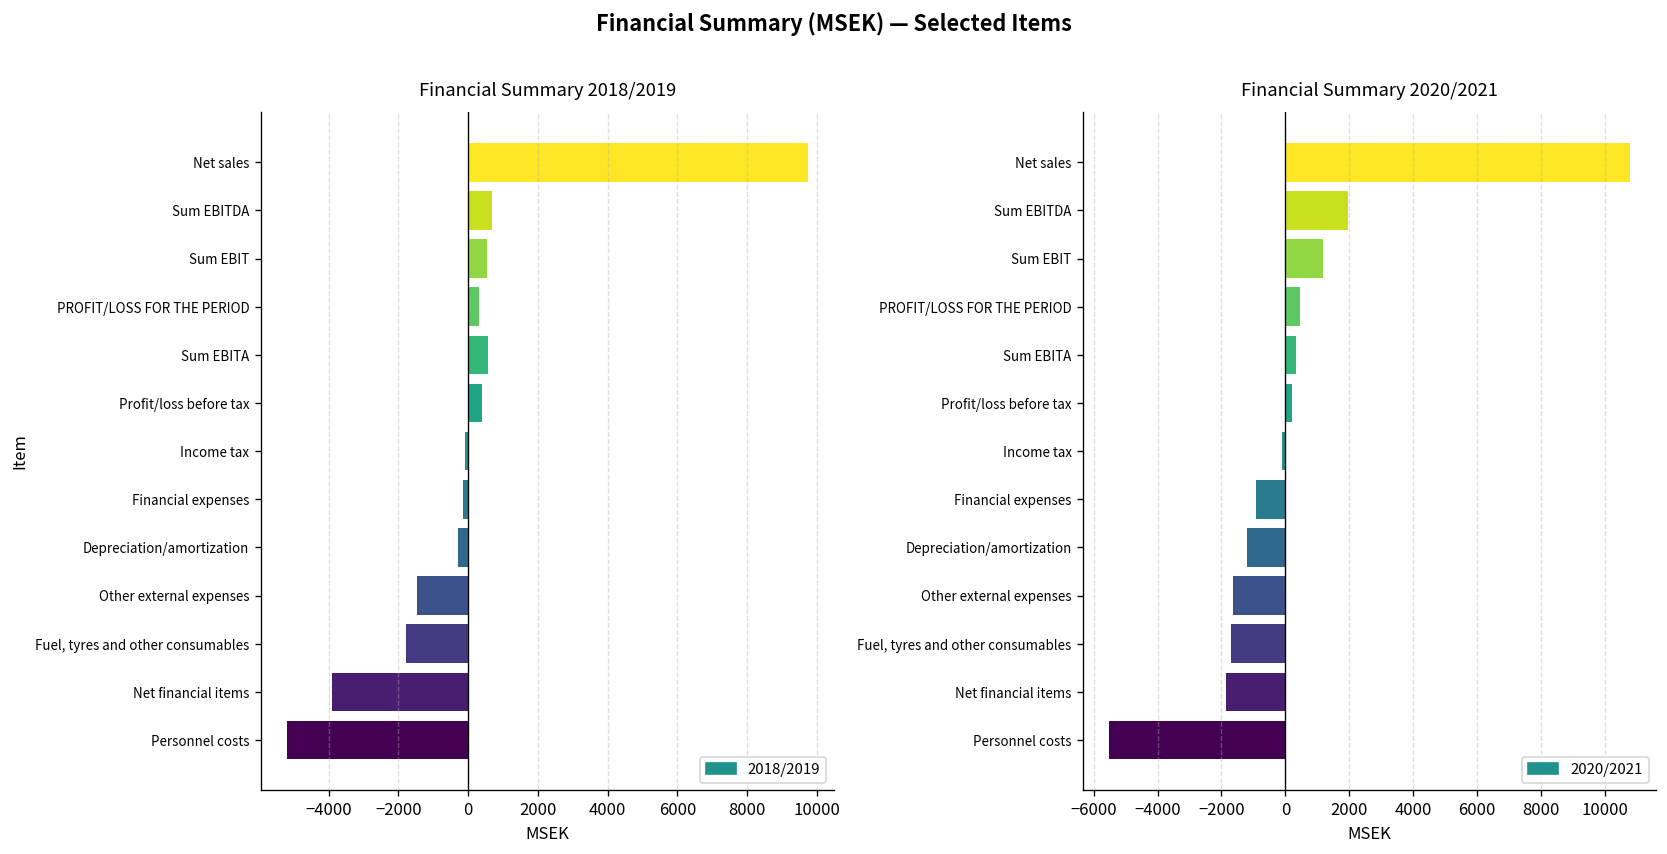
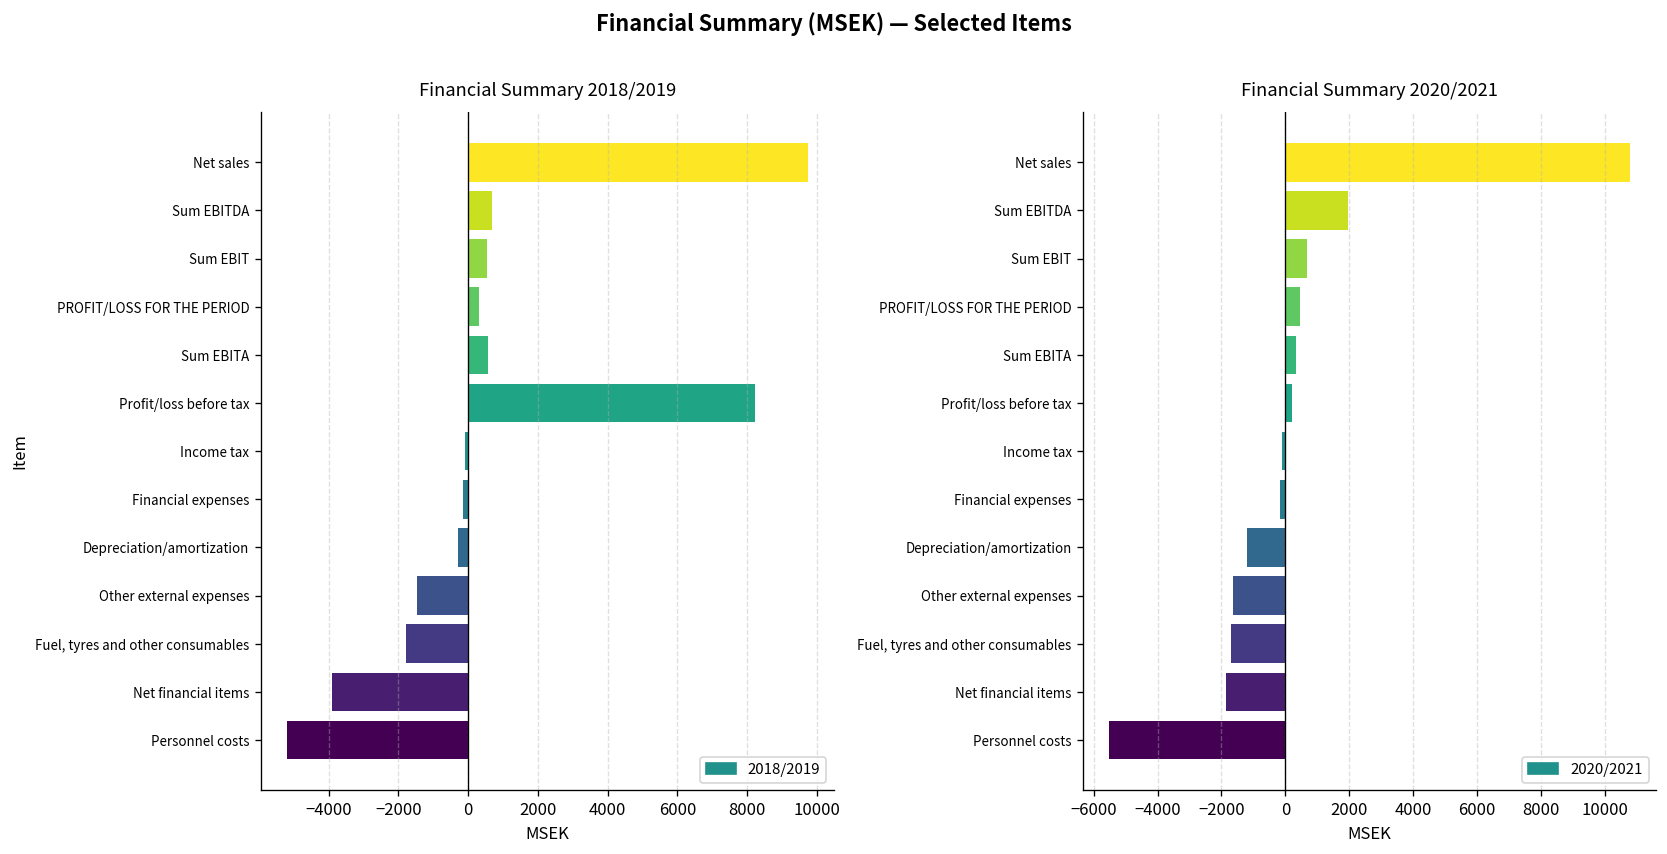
Financial Summary 2018/2019, Profit/loss before tax: 400 -> 8200
Financial Summary 2020/2021, Sum EBIT: 1200 -> 700
Financial Summary 2020/2021, Financial expenses: -900 -> -200
